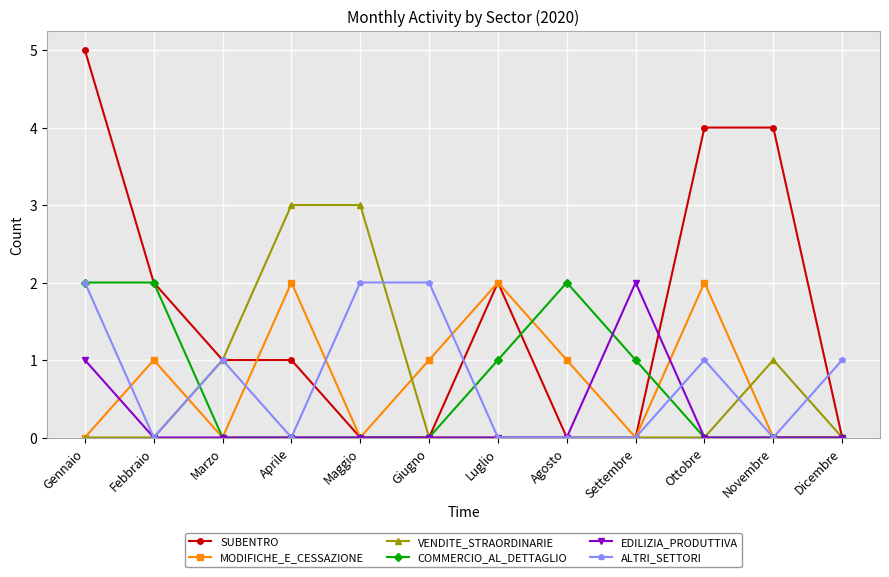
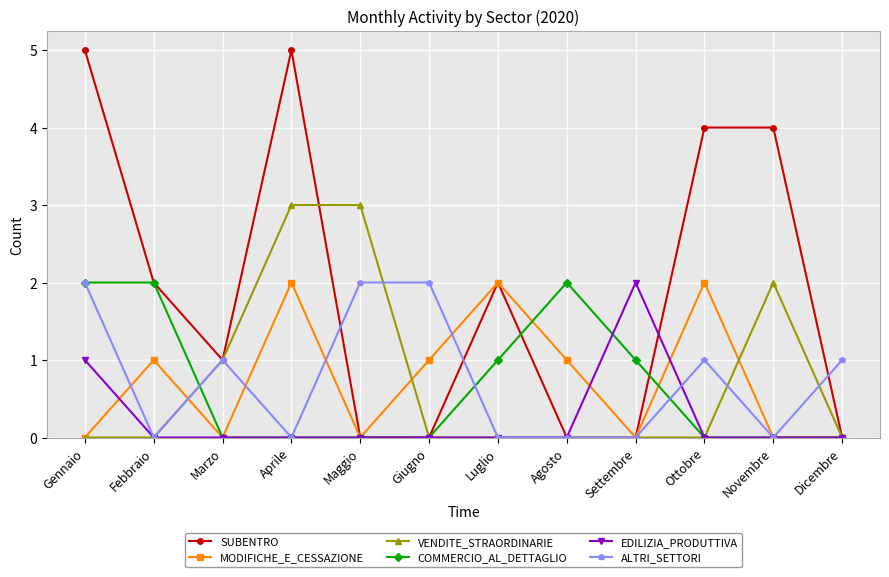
SUBENTRO, Aprile: 1 -> 5
VENDITE_STRAORDINARIE, Novembre: 1 -> 2
